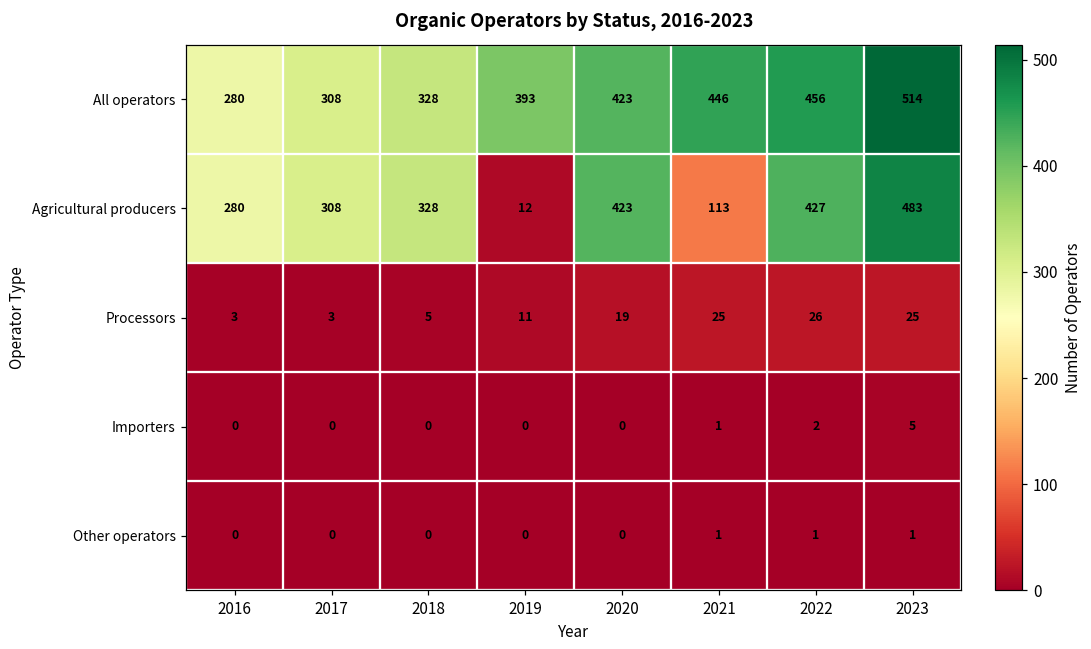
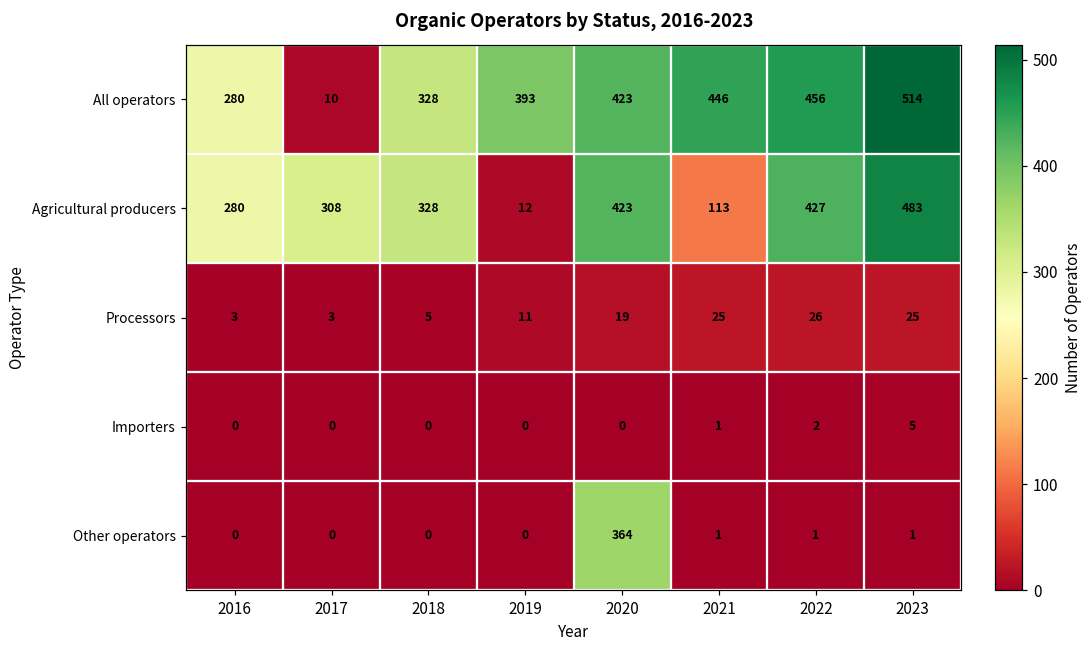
All operators, 2017: 308 -> 10
Other operators, 2020: 0 -> 364
